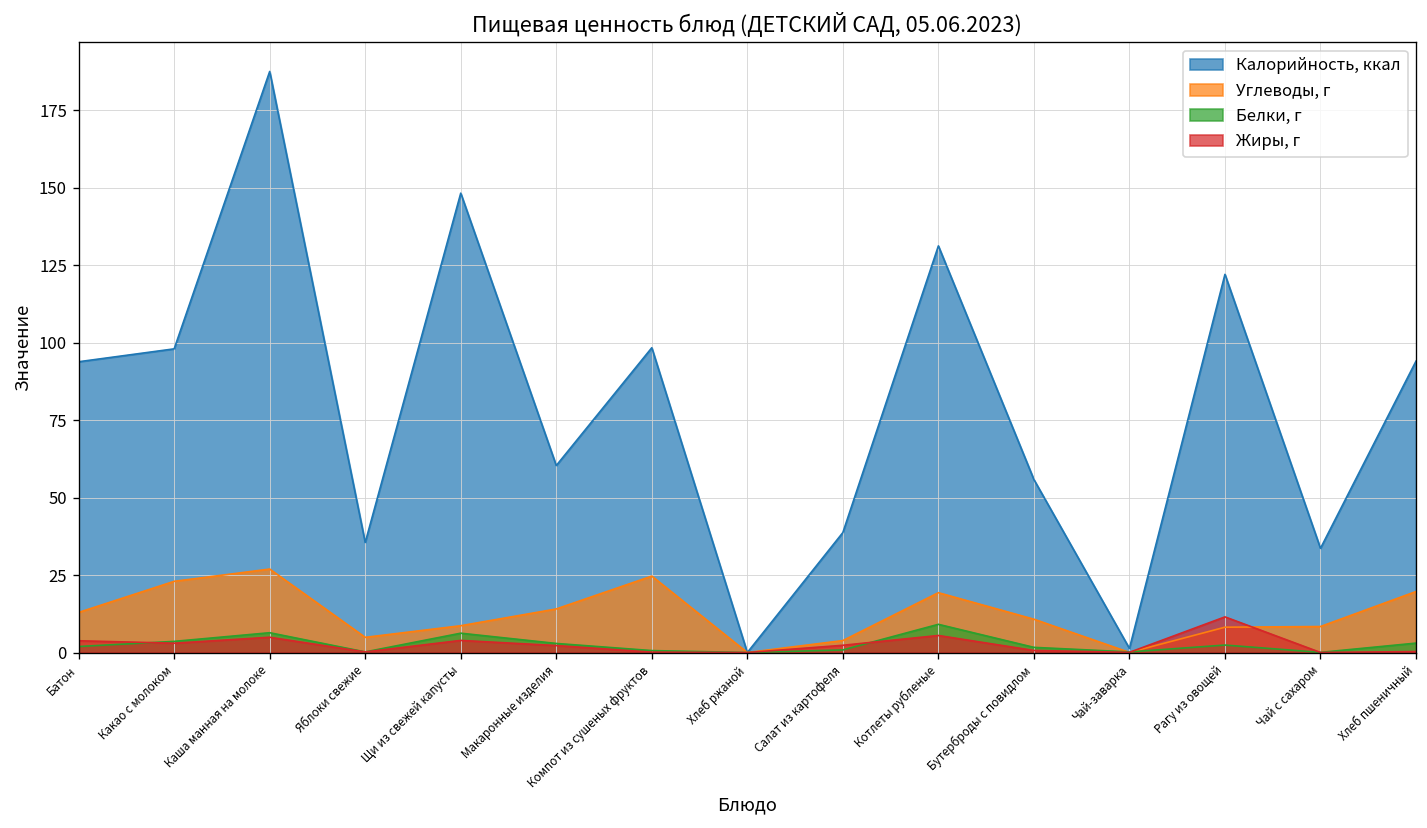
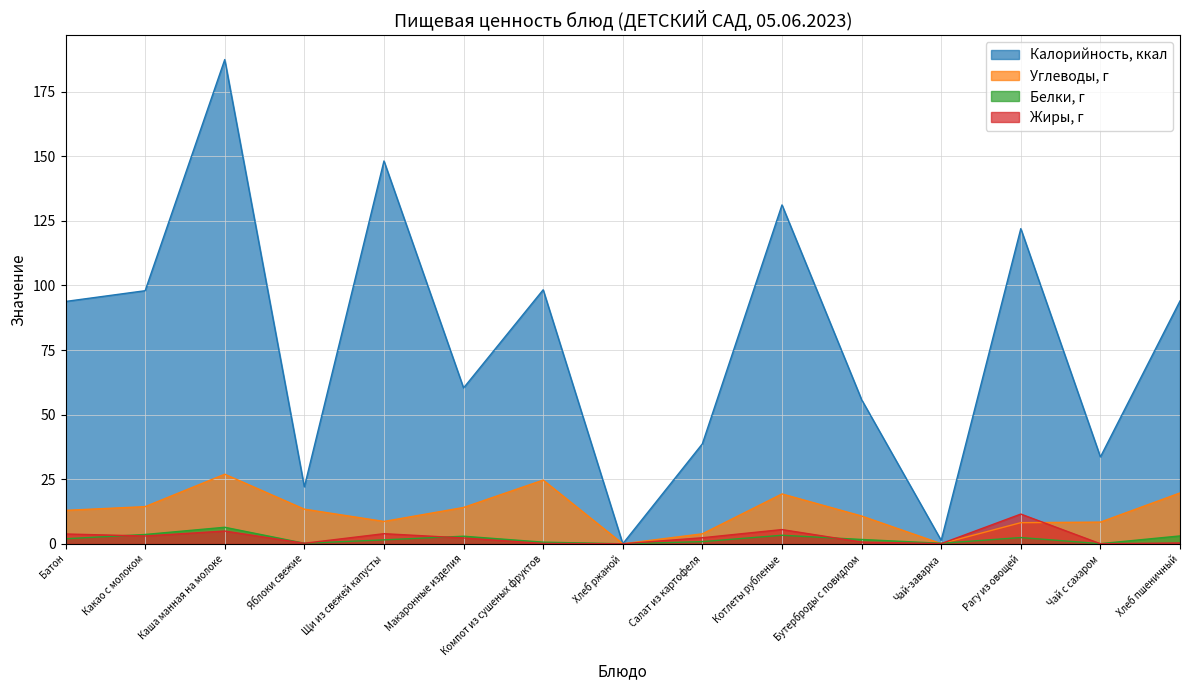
Углеводы, г, Какао с молоком: 23 -> 14
Калорийность, ккал, Яблоки свежие: 36 -> 22
Углеводы, г, Яблоки свежие: 5 -> 13
Белки, г, Щи из свежей капусты: 6 -> 2
Белки, г, Котлеты рубленые: 9 -> 3
